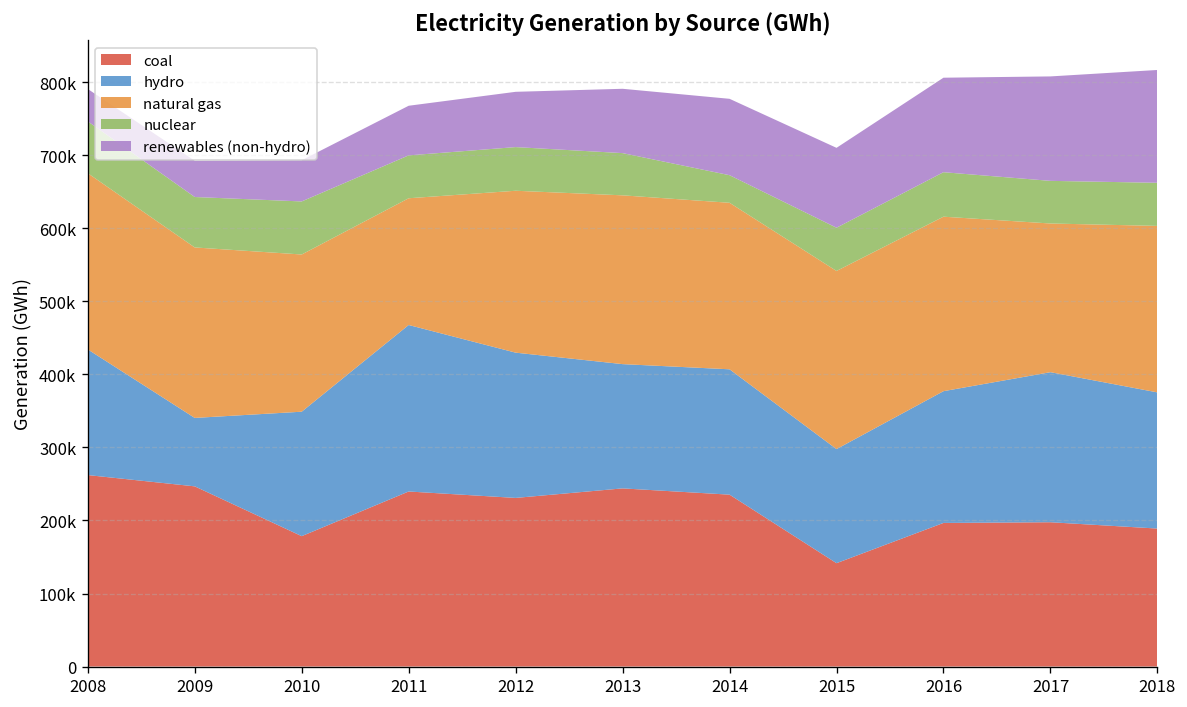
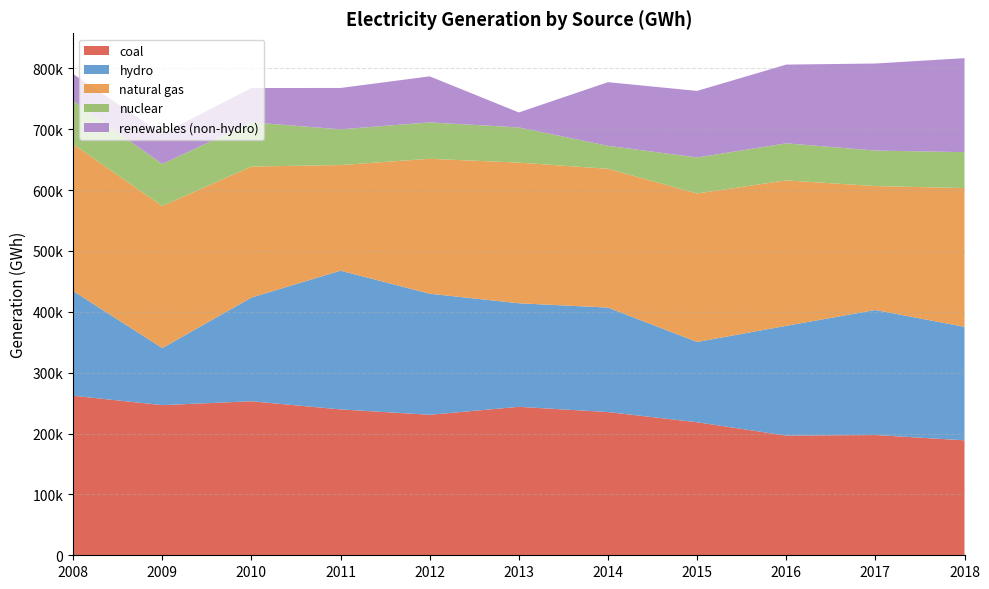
coal, 2010: 180000 -> 250000
renewables (non-hydro), 2013: 90000 -> 20000
coal, 2015: 140000 -> 220000
hydro, 2015: 160000 -> 130000
